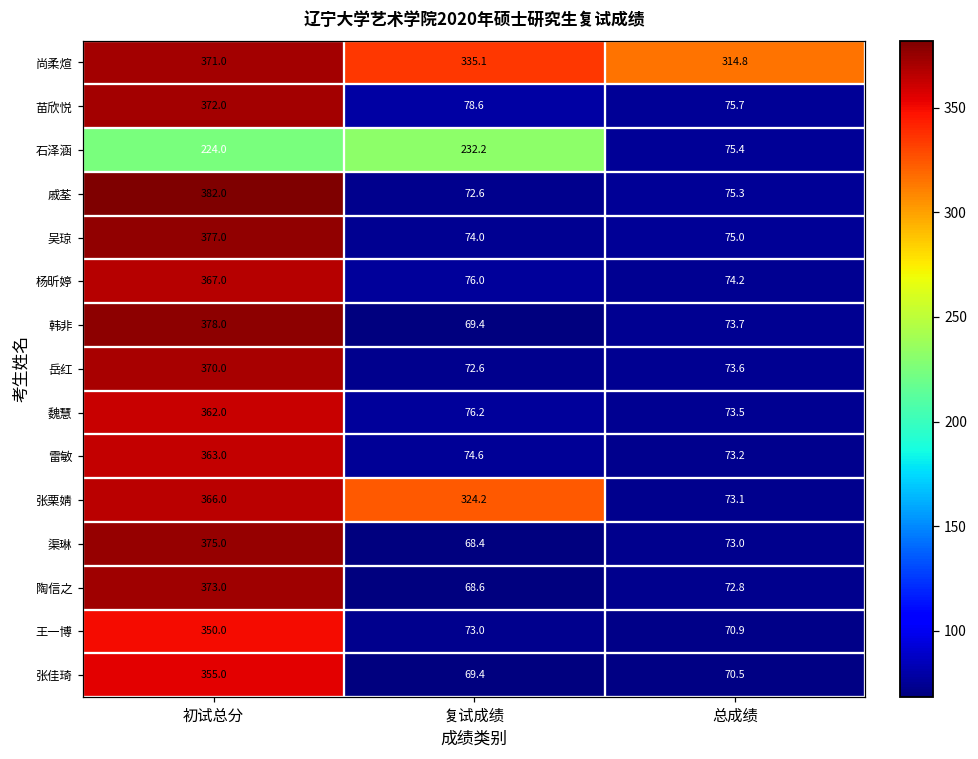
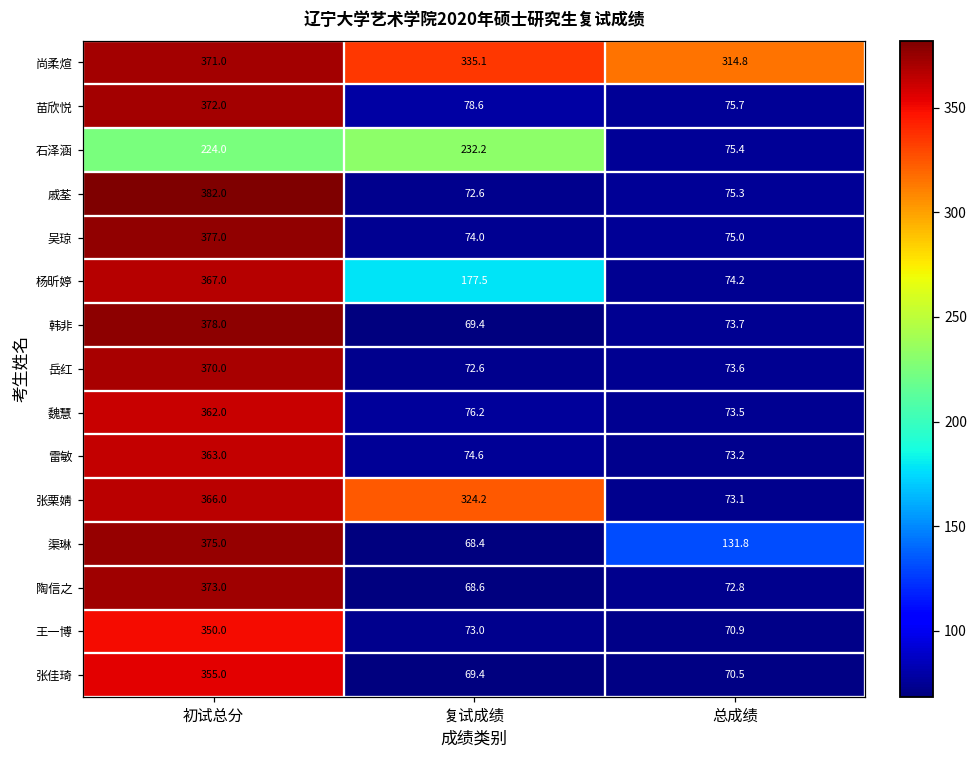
杨昕婷, 复试成绩: 76.0 -> 177.5
渠琳, 总成绩: 73.0 -> 131.8
